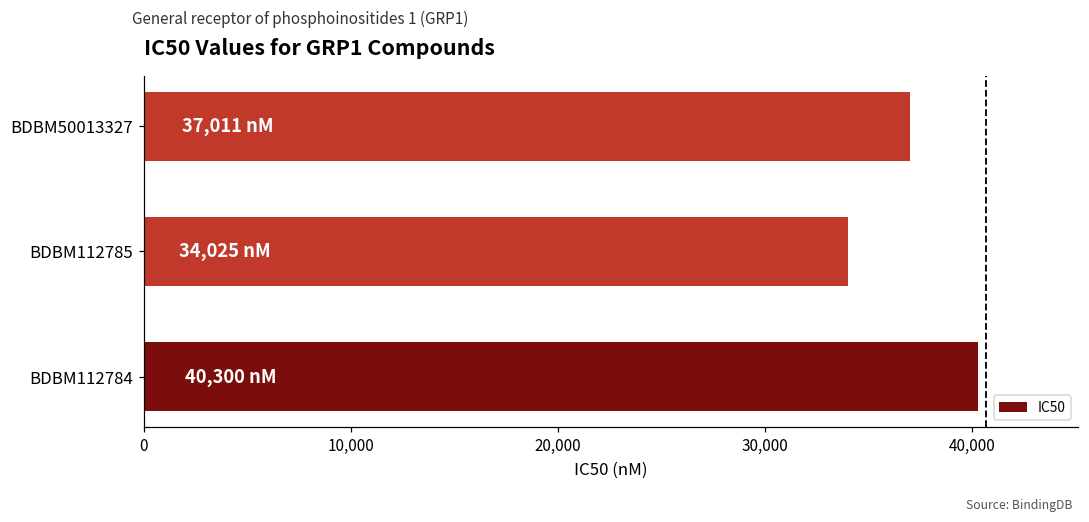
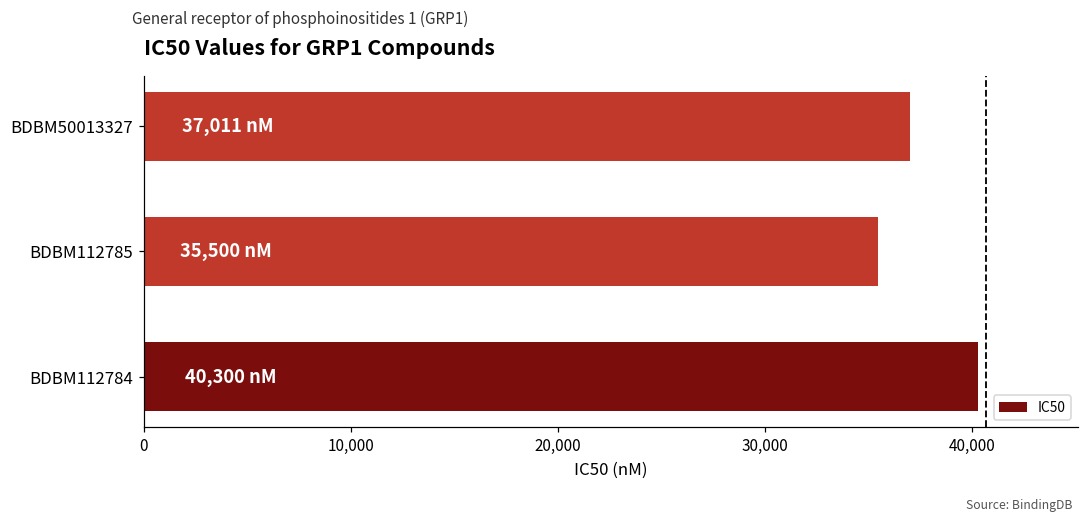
BDBM112785: 34,025 -> 35,500
